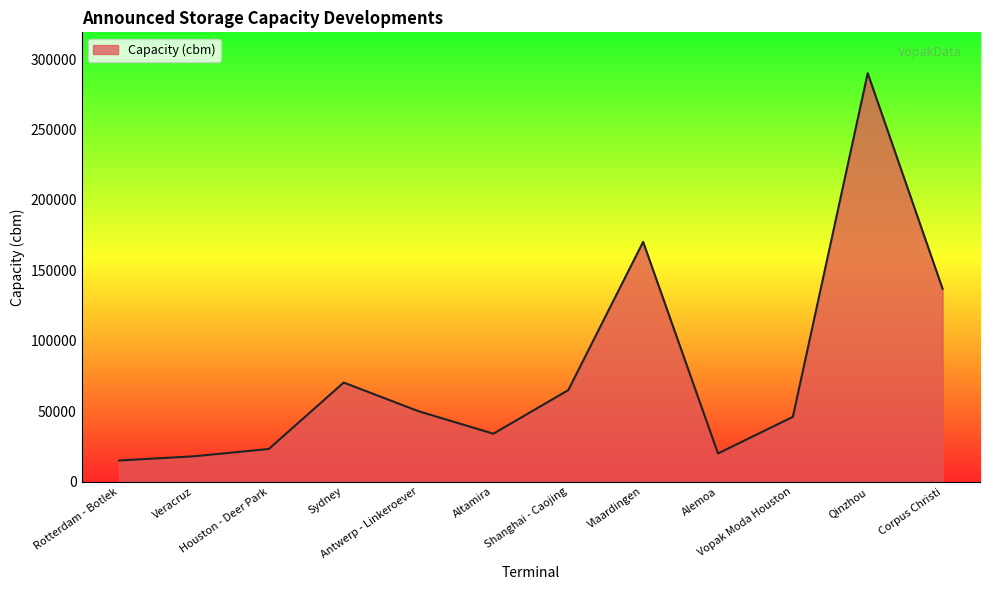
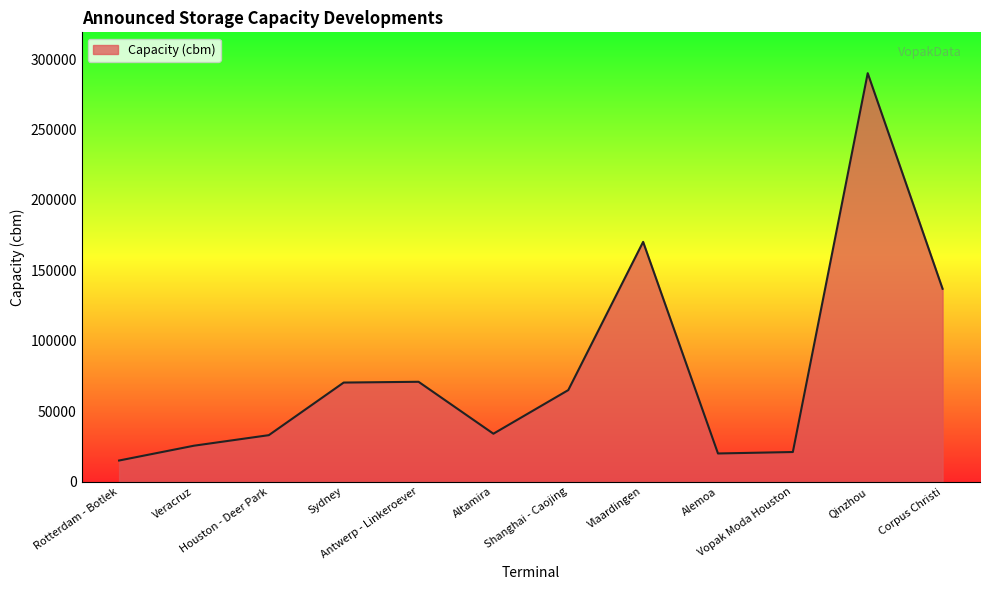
Veracruz: 18000 -> 26000
Houston - Deer Park: 23000 -> 33000
Antwerp - Linkeroever: 50000 -> 71000
Vopak Moda Houston: 46000 -> 21000
